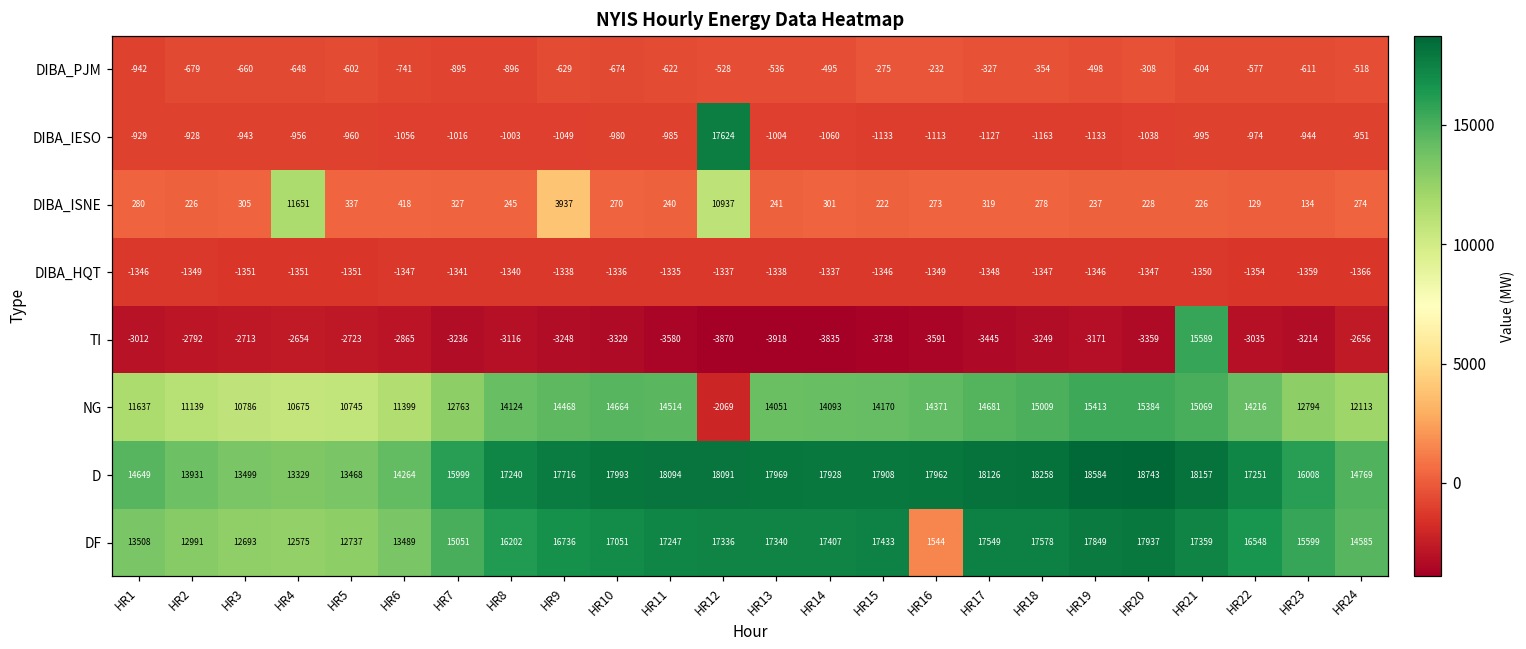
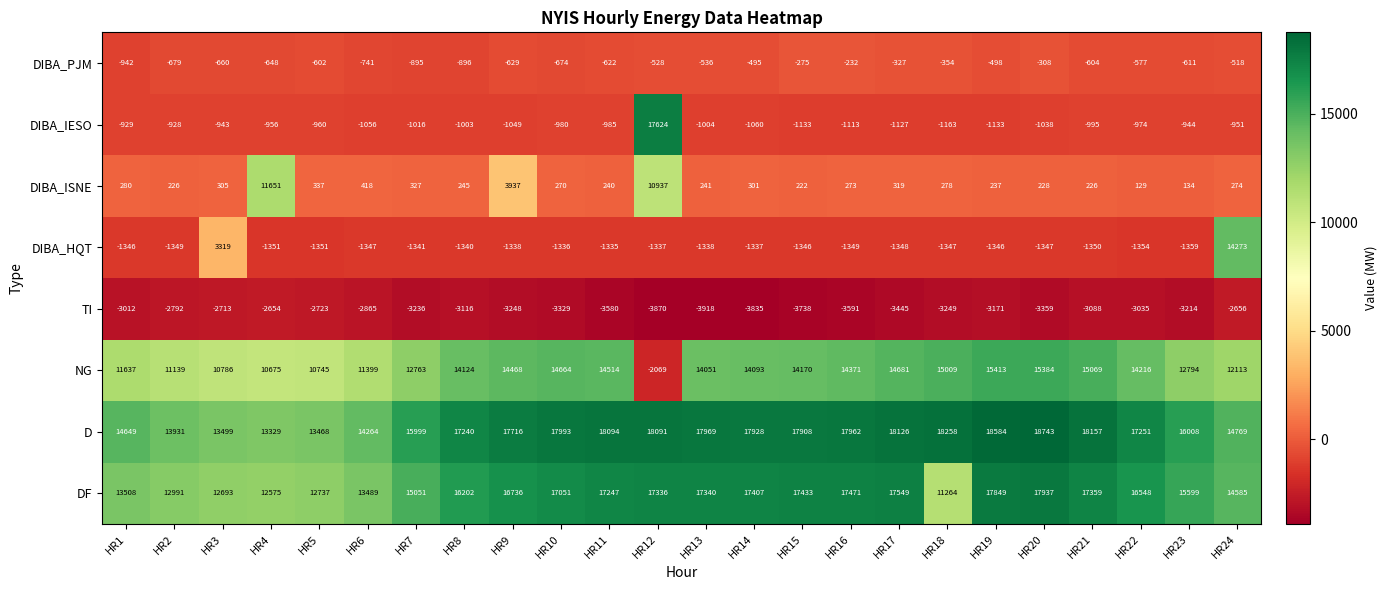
DIBA_HQT, HR3: -1351 -> 3319
DIBA_HQT, HR24: -1366 -> 14273
TI, HR21: 15589 -> -3088
DF, HR16: 1544 -> 17471
DF, HR18: 17578 -> 11264
